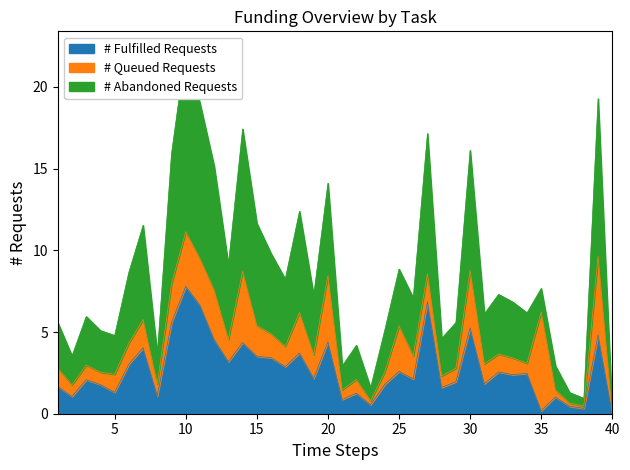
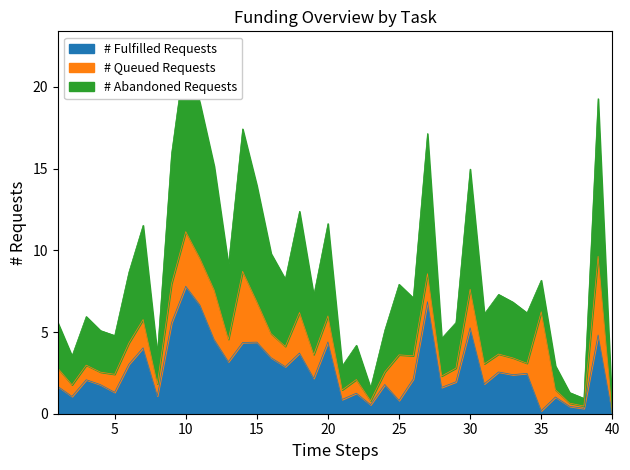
# Fulfilled Requests, 15: 3.5 -> 4.4
# Queued Requests, 15: 1.9 -> 2.5
# Abandoned Requests, 15: 6.3 -> 7.1
# Queued Requests, 20: 4.1 -> 1.6
# Fulfilled Requests, 25: 2.6 -> 0.8
# Abandoned Requests, 25: 3.5 -> 4.3
# Queued Requests, 30: 3.5 -> 2.4
# Abandoned Requests, 35: 1.4 -> 1.9
